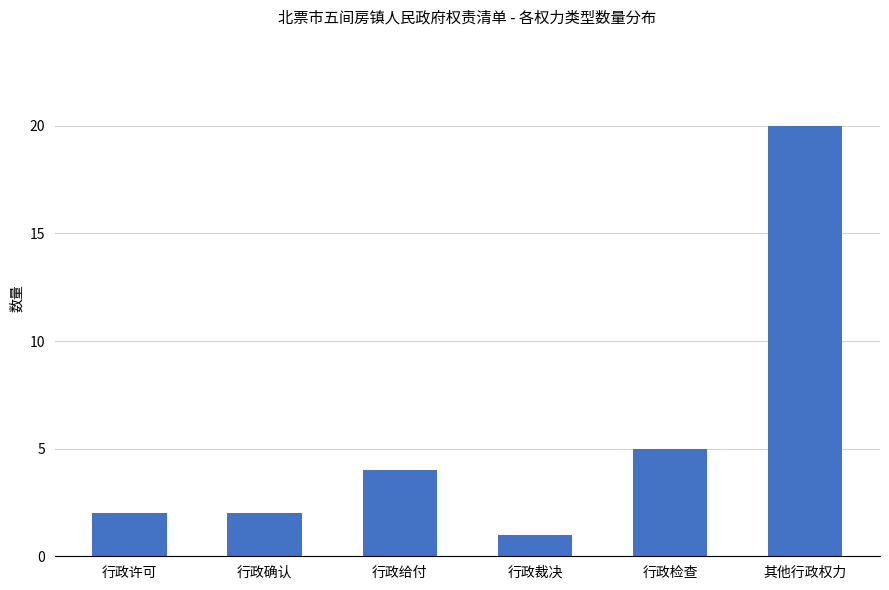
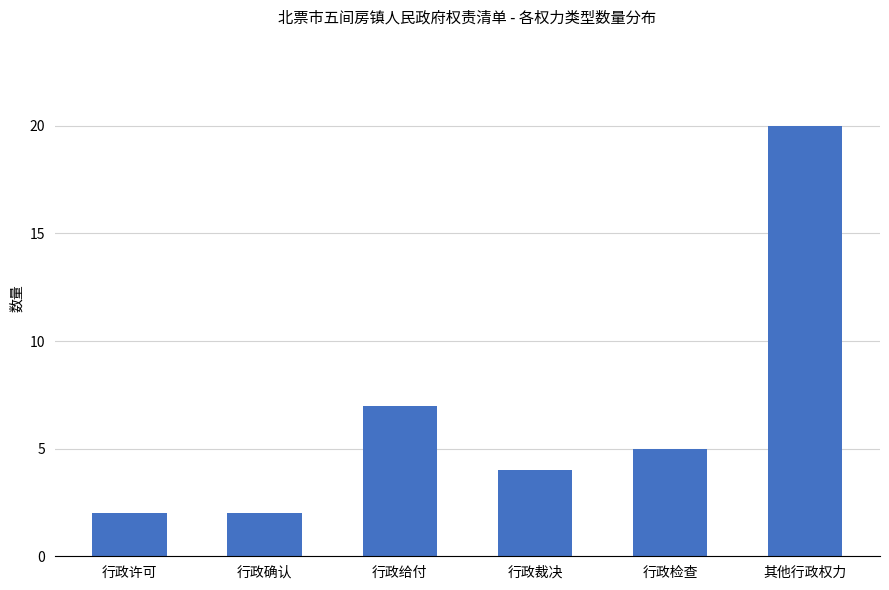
行政给付: 4 -> 7
行政裁决: 1 -> 4
